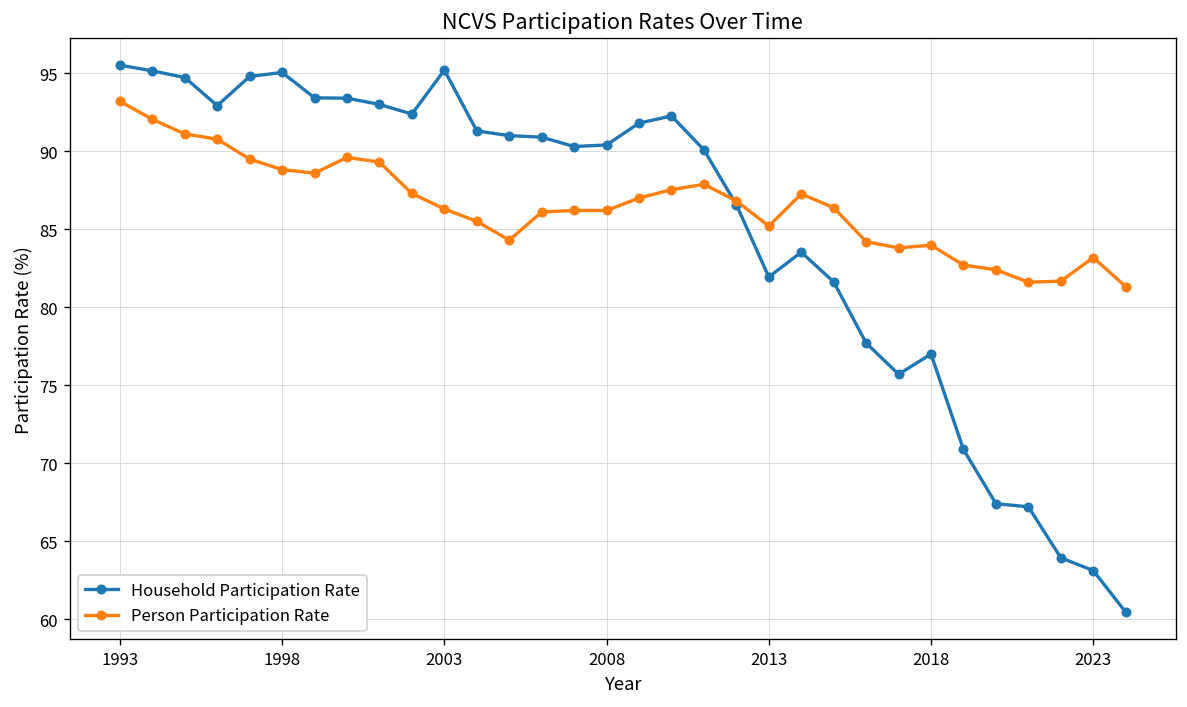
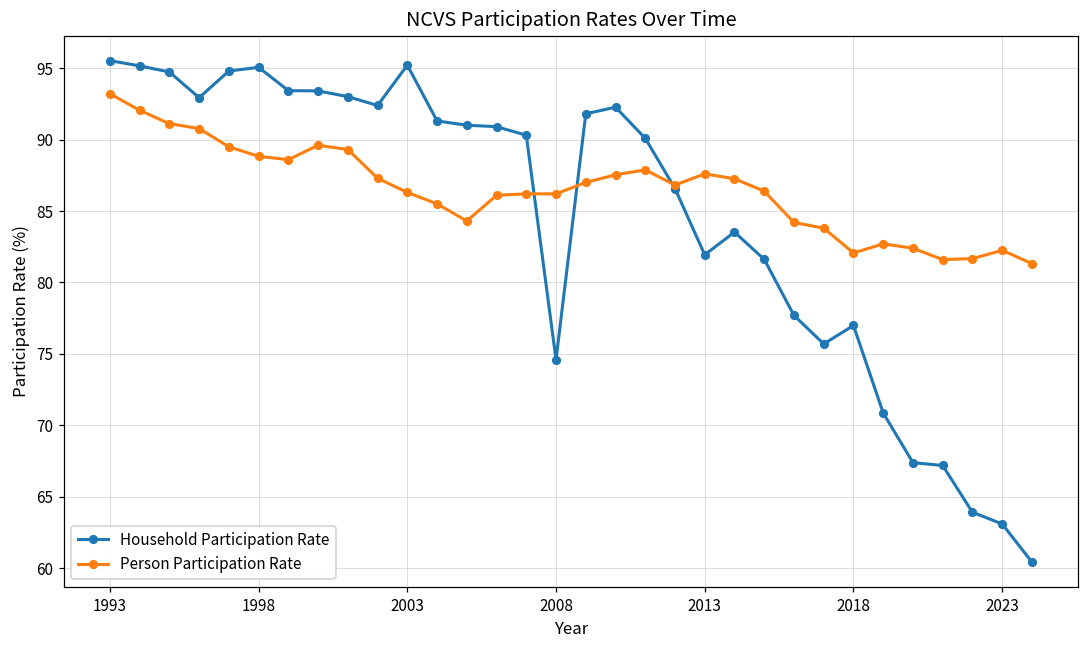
Household Participation Rate, 2008: 90.4 -> 74.6
Person Participation Rate, 2013: 85.2 -> 87.6
Person Participation Rate, 2018: 84.0 -> 82.1
Person Participation Rate, 2023: 83.2 -> 82.3
